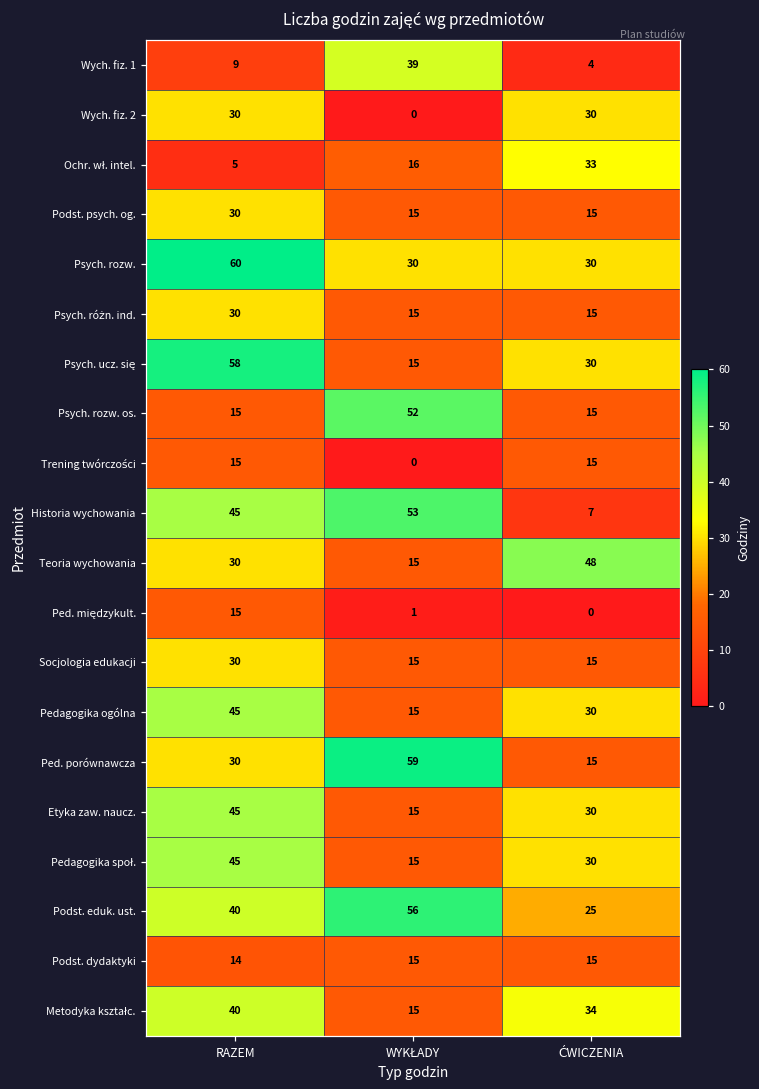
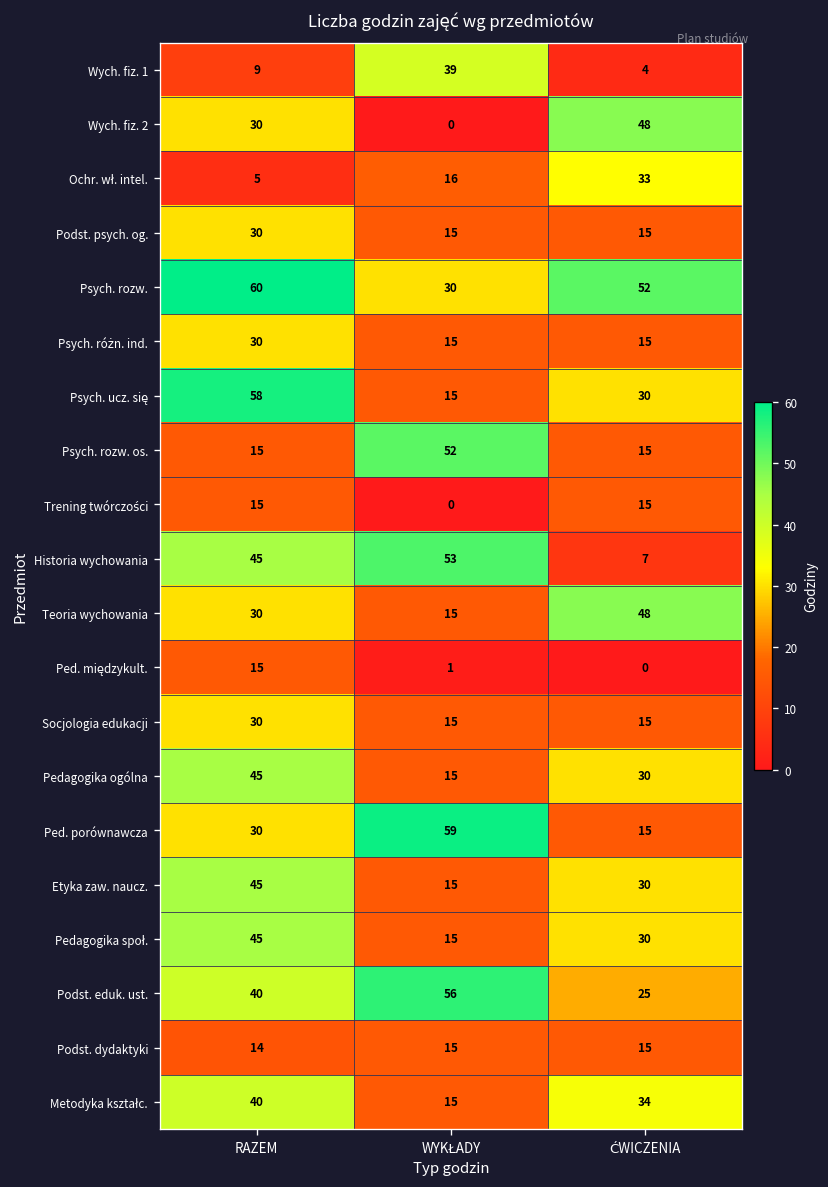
Wych. fiz. 2, ĆWICZENIA: 30 -> 48
Psych. rozw., ĆWICZENIA: 30 -> 52
